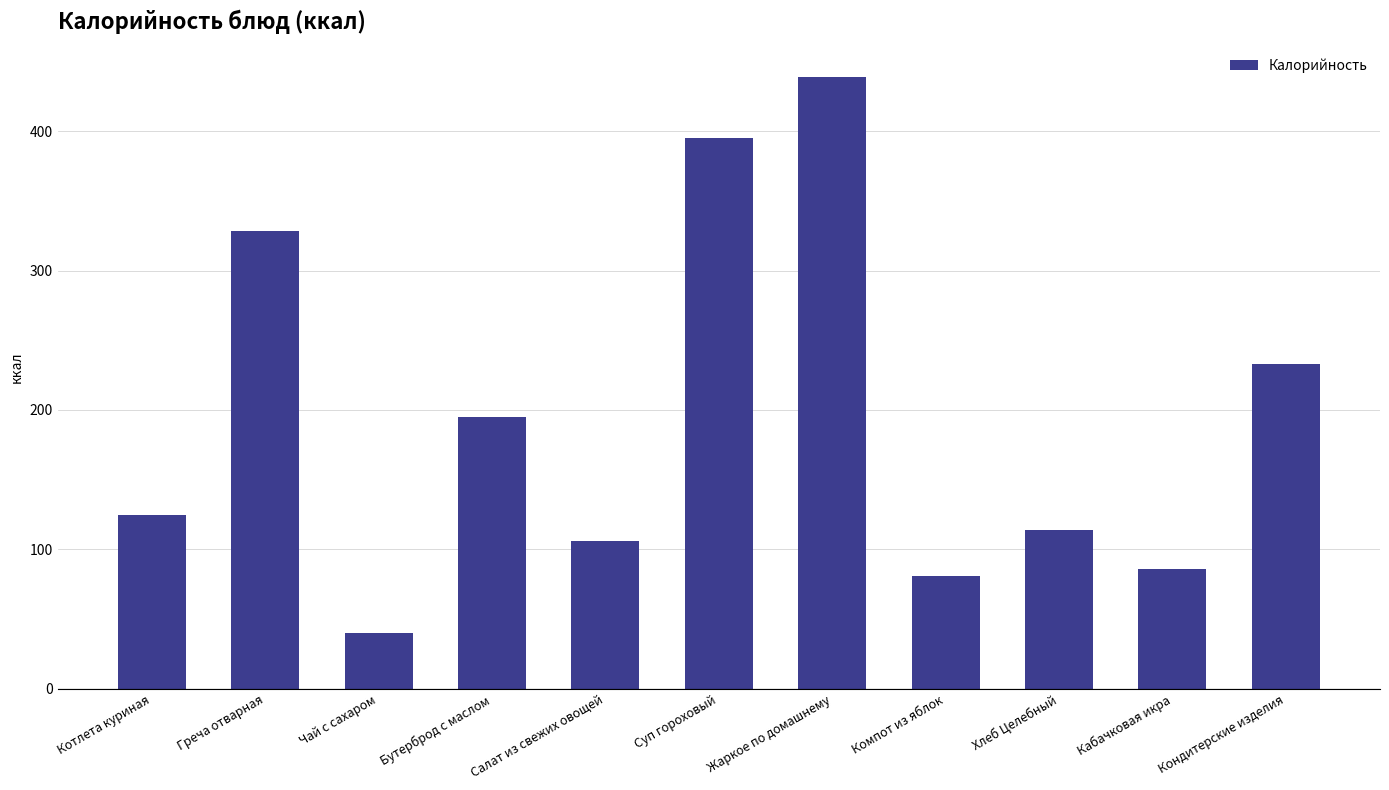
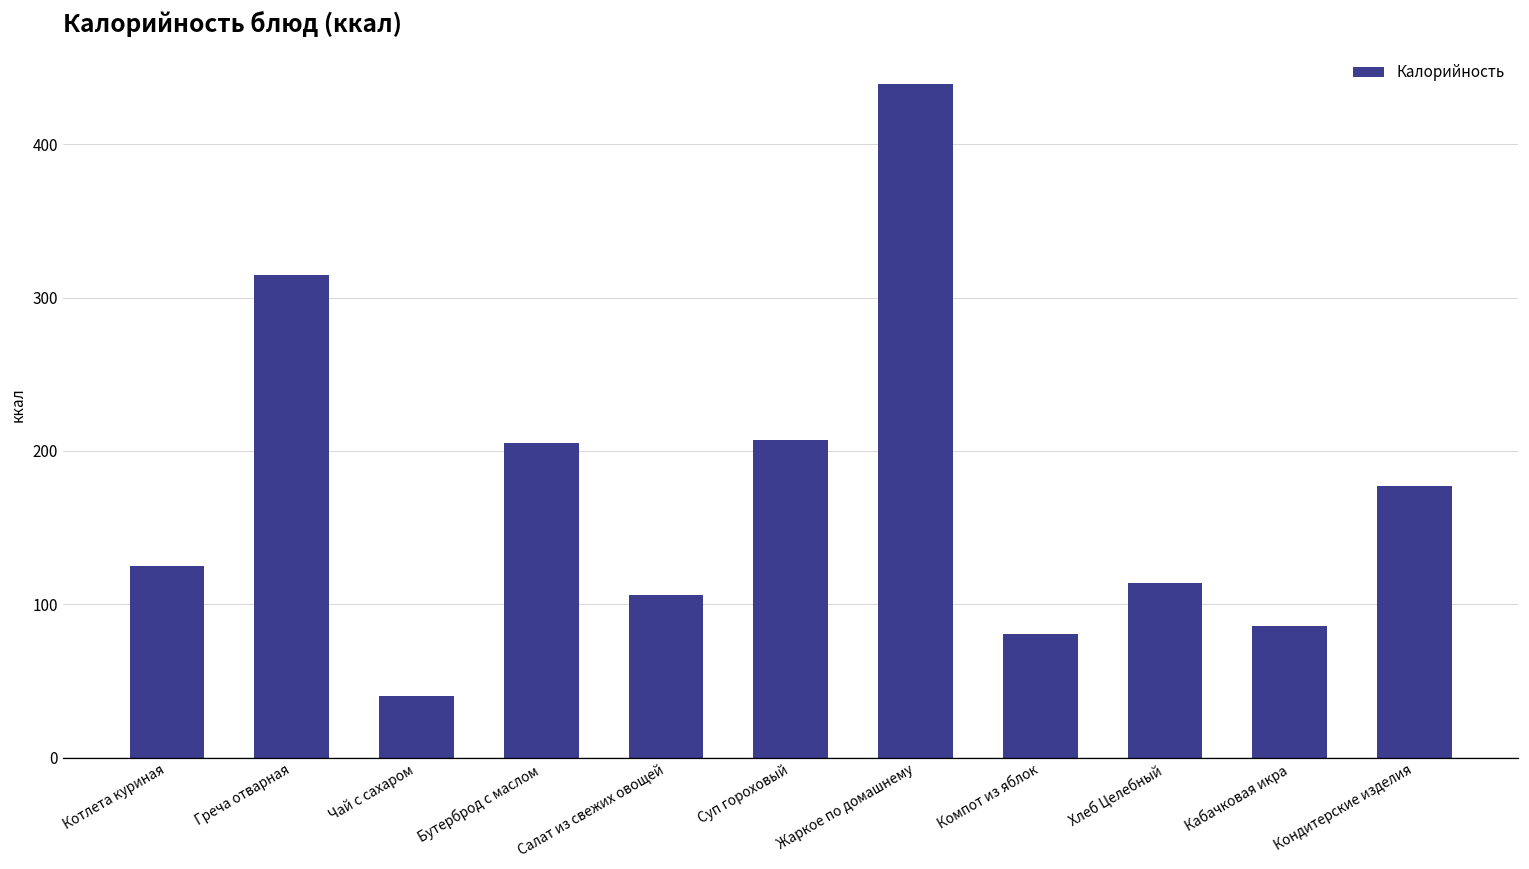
Греча отварная: 328 -> 315
Бутерброд с маслом: 195 -> 205
Суп гороховый: 395 -> 207
Кондитерские изделия: 233 -> 177
